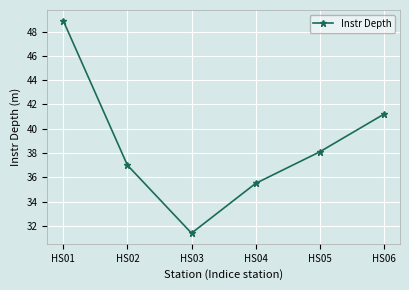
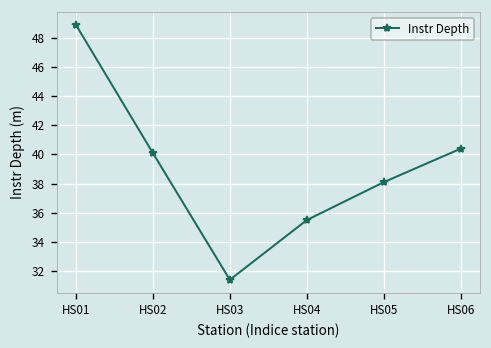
HS02: 37.0 -> 40.1
HS06: 41.2 -> 40.4
